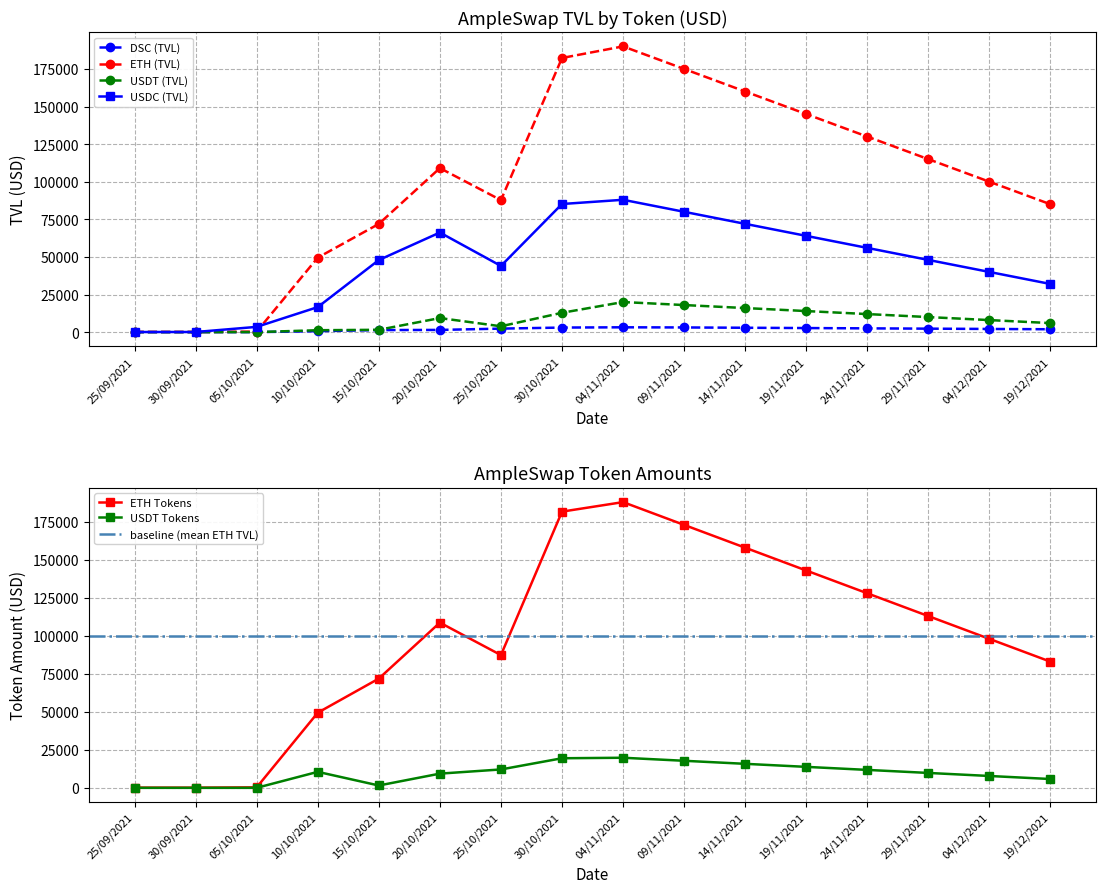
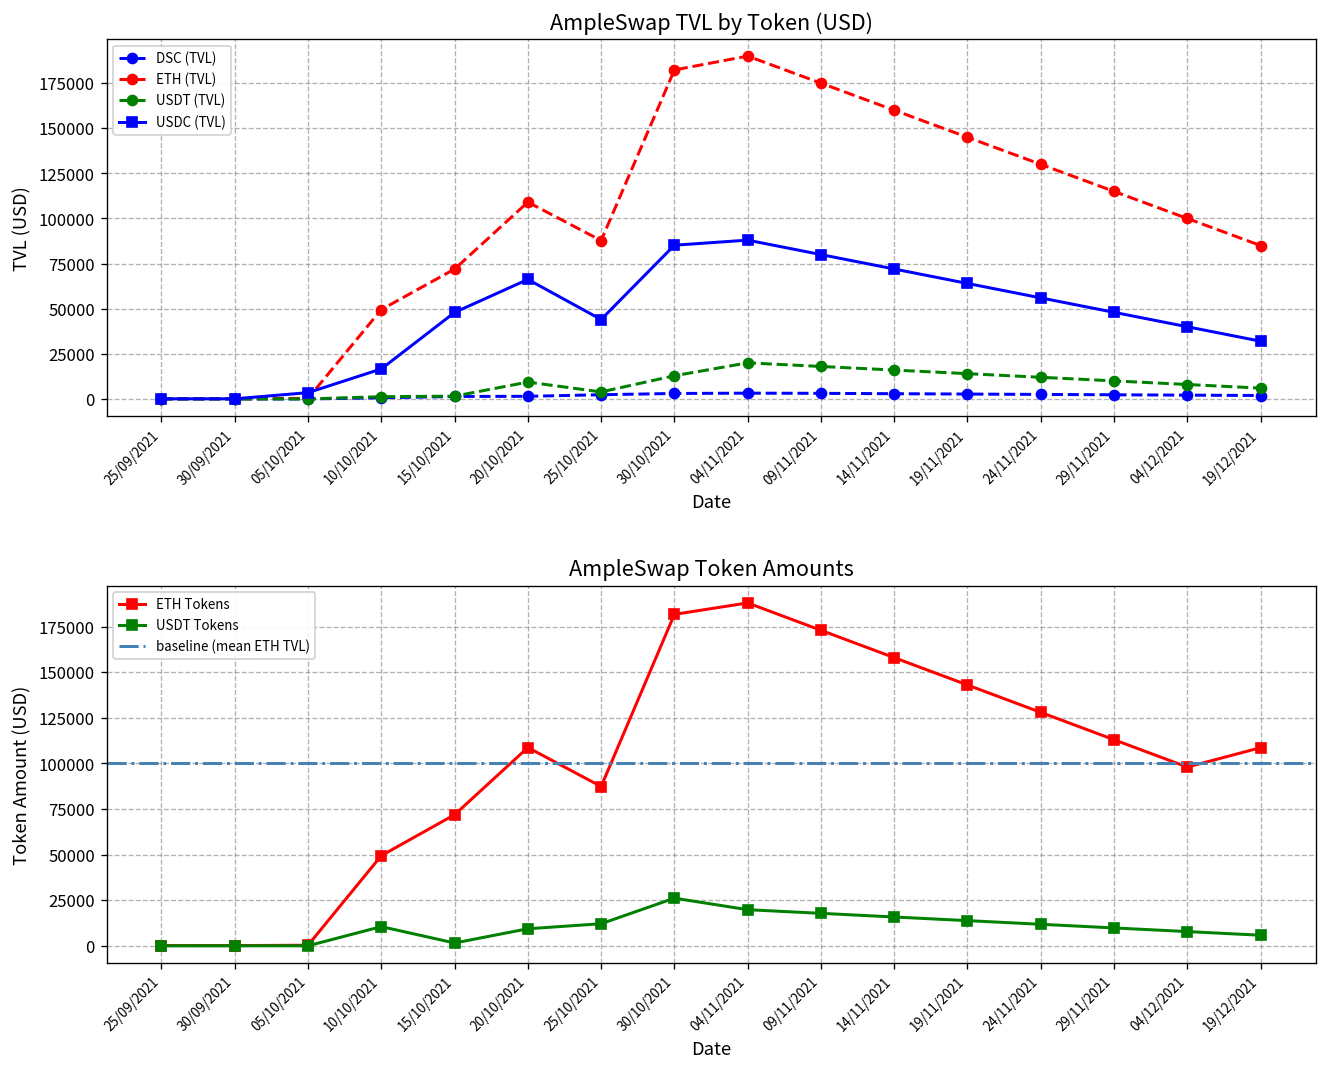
AmpleSwap Token Amounts, USDT Tokens, 30/10/2021: 19000 -> 26000
AmpleSwap Token Amounts, ETH Tokens, 19/12/2021: 83000 -> 109000
